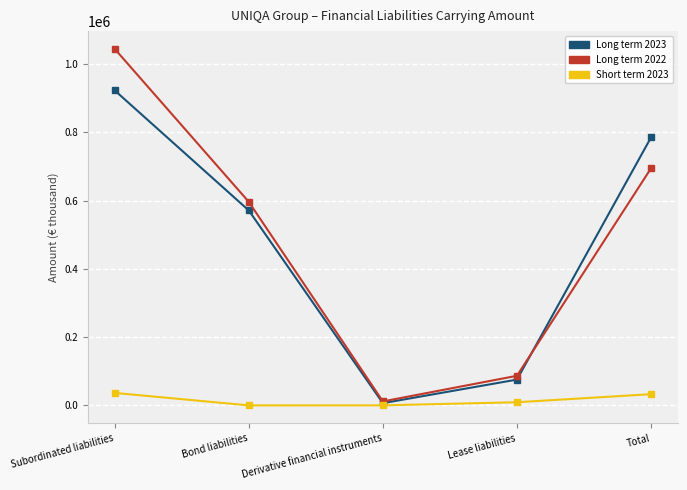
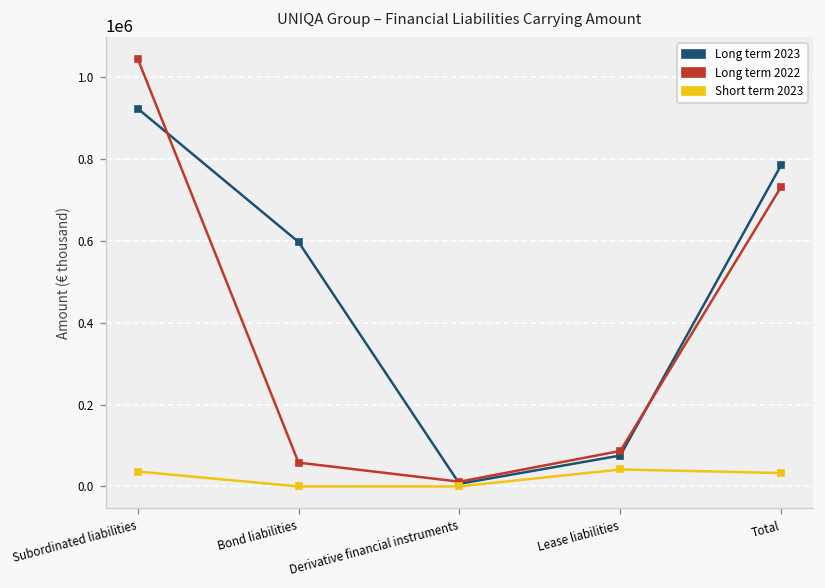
Long term 2023, Bond liabilities: 570000 -> 600000
Long term 2022, Bond liabilities: 600000 -> 60000
Short term 2023, Lease liabilities: 10000 -> 40000
Long term 2022, Total: 690000 -> 730000
